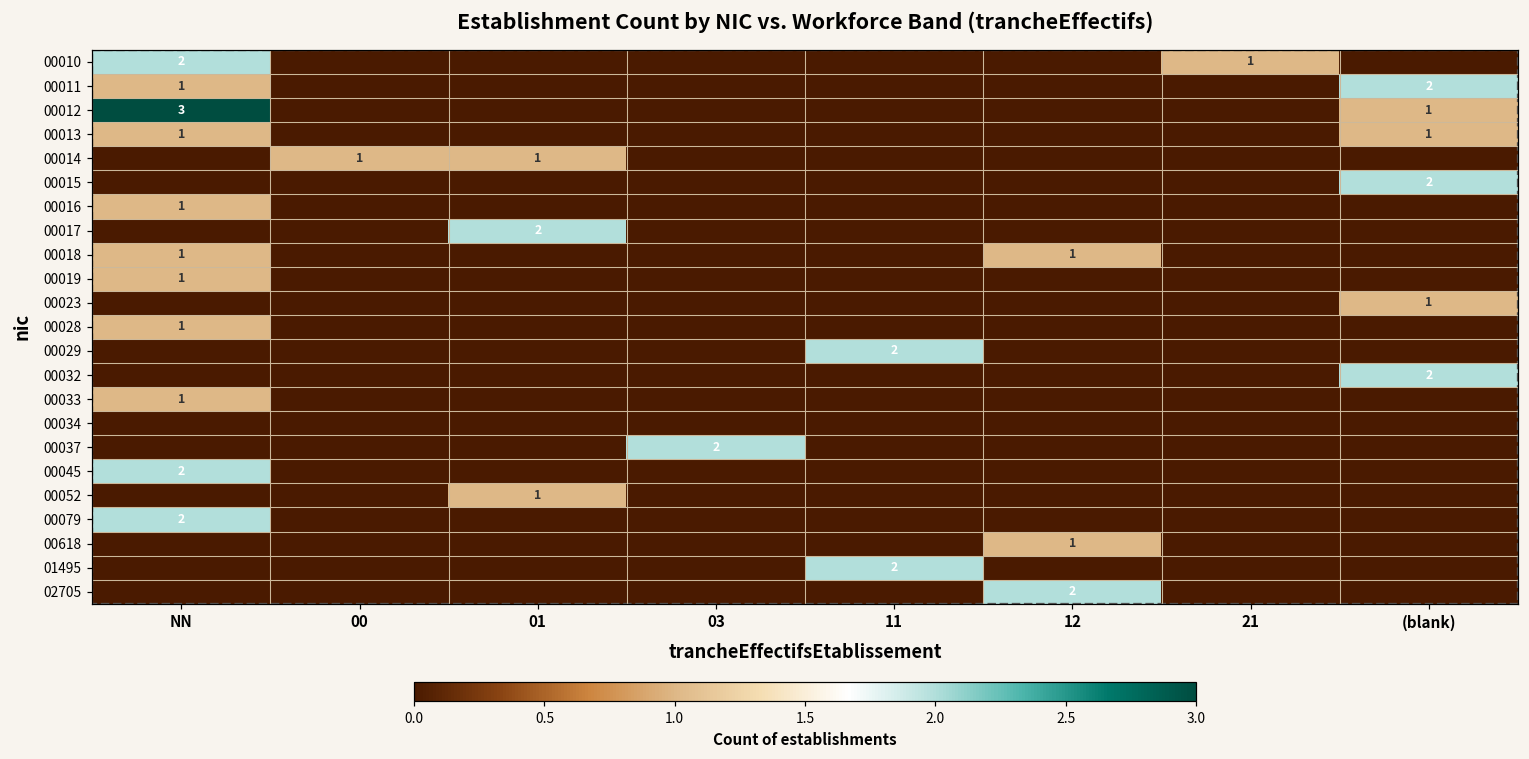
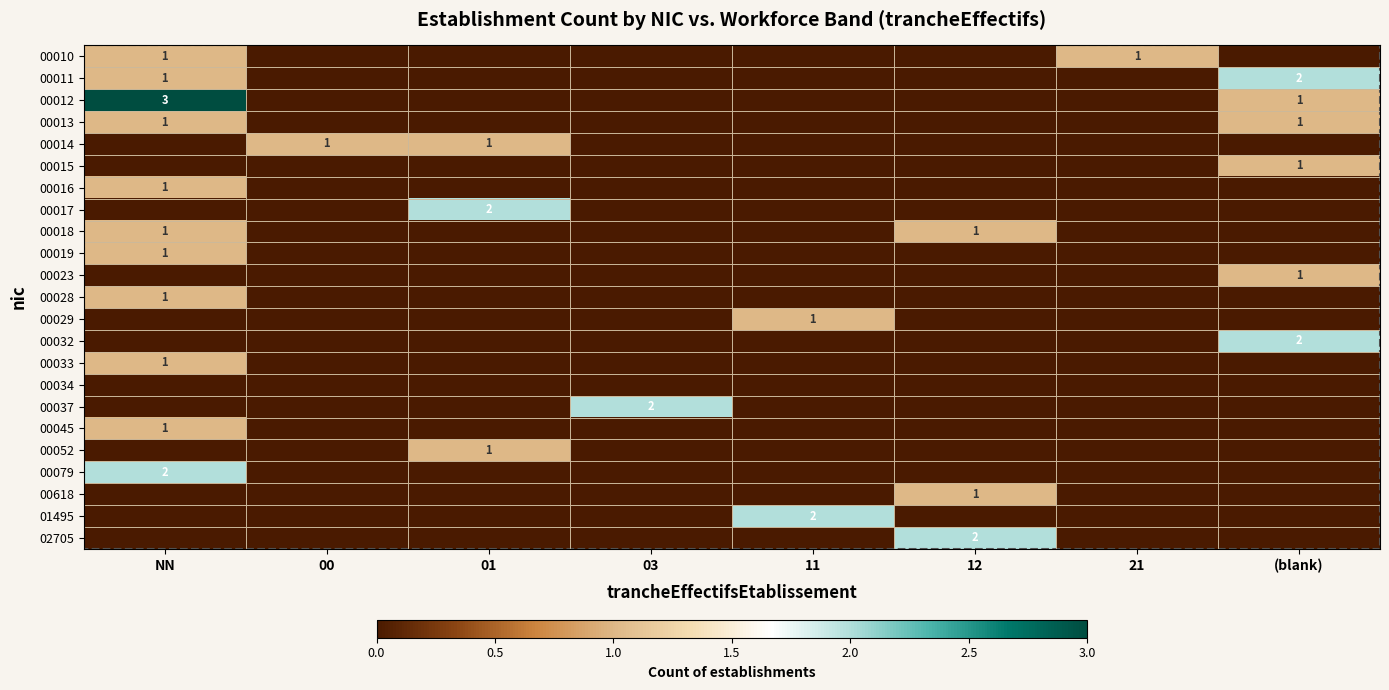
00010, NN: 2 -> 1
00015, (blank): 2 -> 1
00029, 11: 2 -> 1
00045, NN: 2 -> 1
